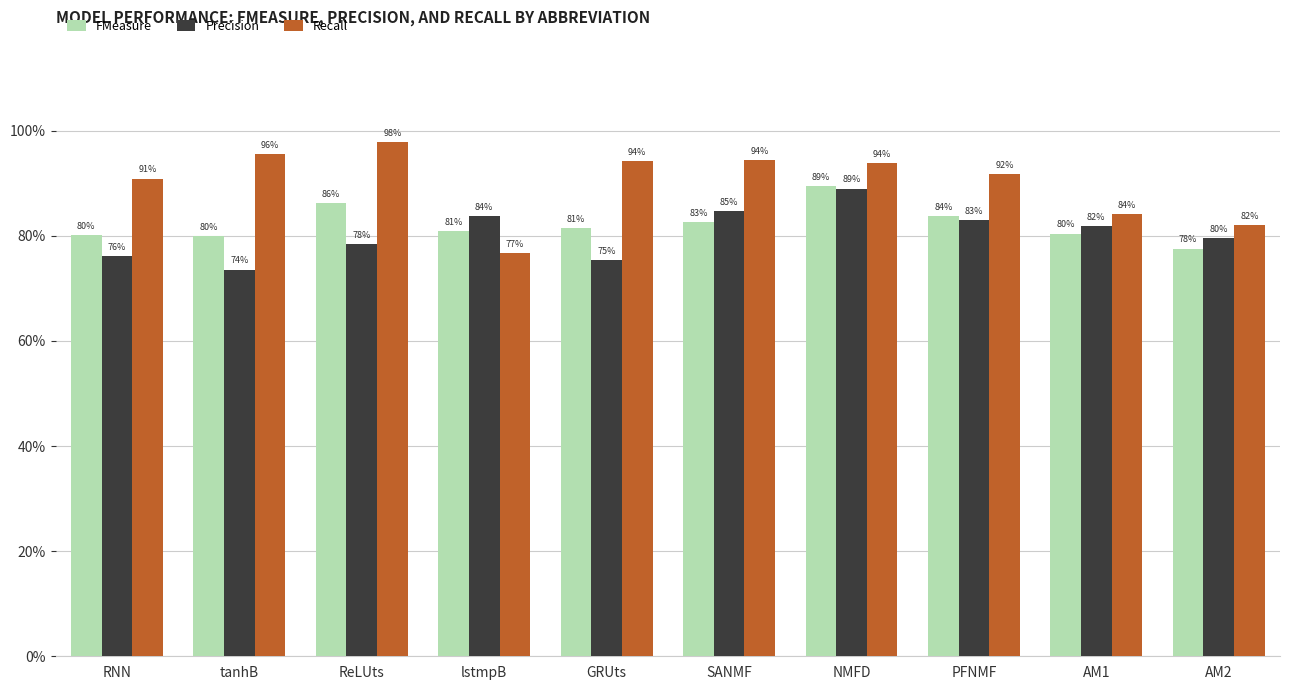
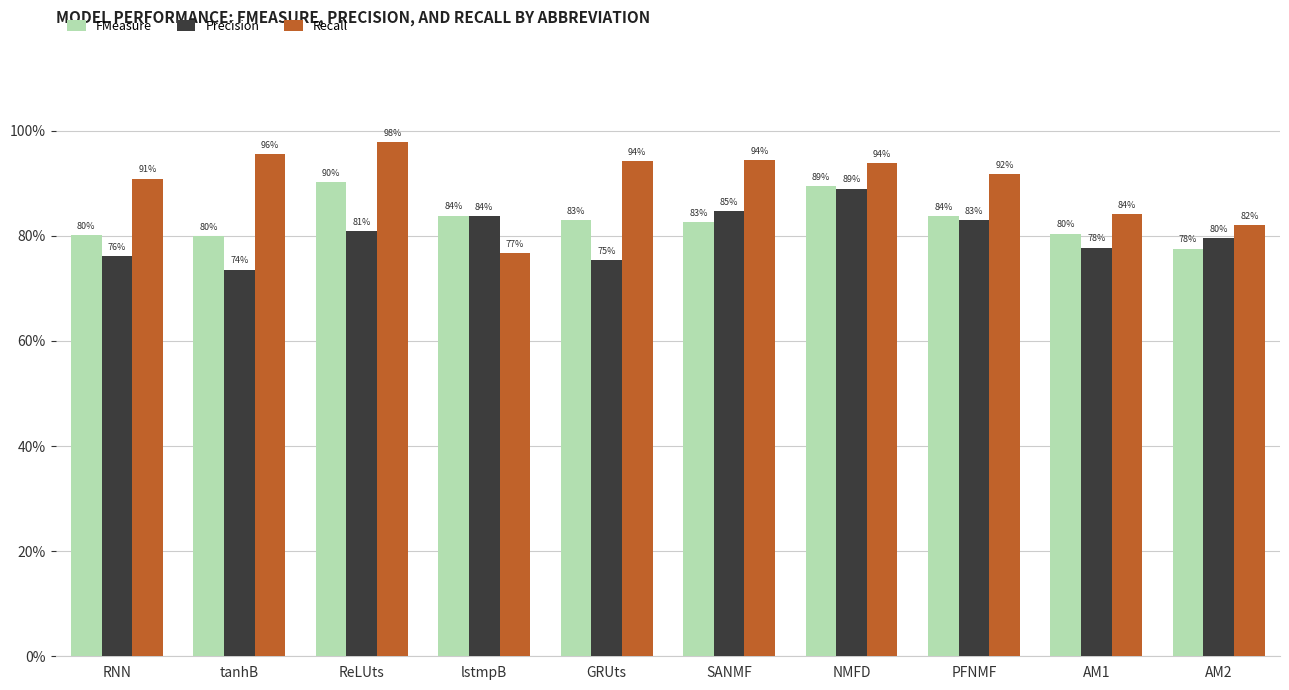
FMeasure, ReLUts: 86% -> 90%
Precision, ReLUts: 78% -> 81%
FMeasure, lstmpB: 81% -> 84%
FMeasure, GRUts: 81% -> 83%
Precision, AM1: 82% -> 78%
